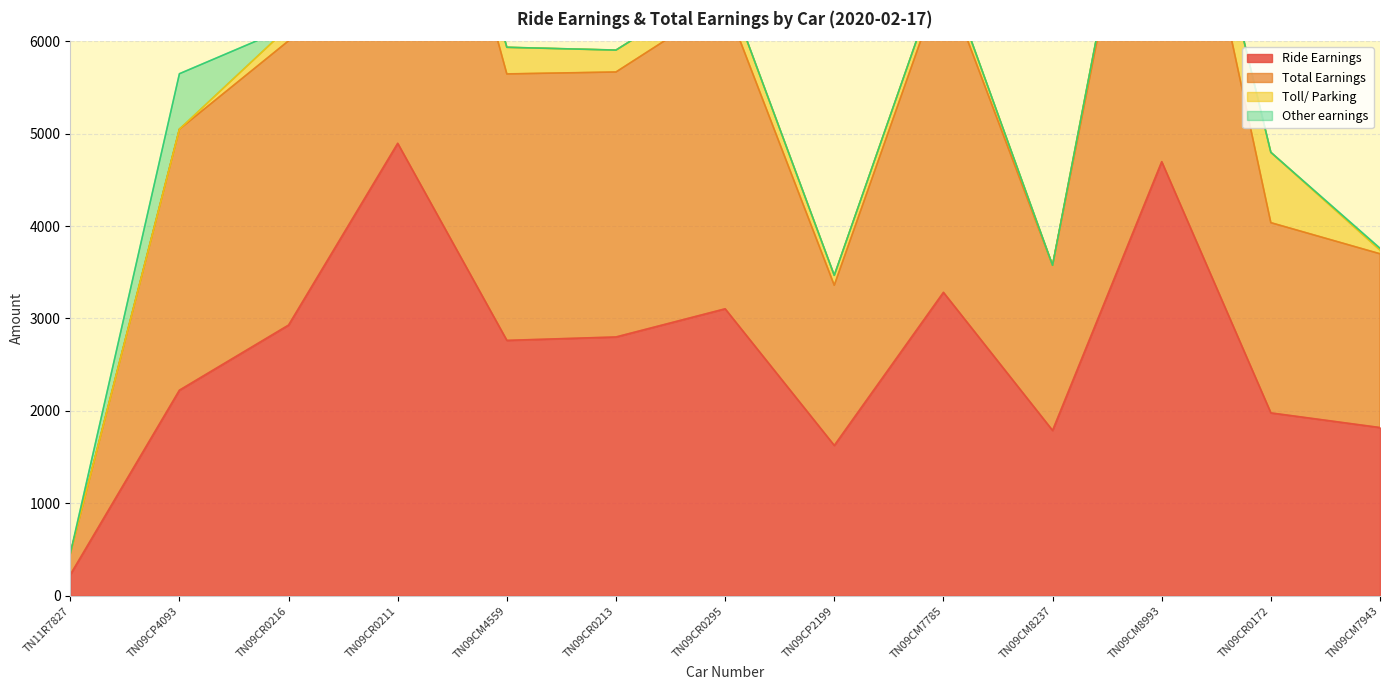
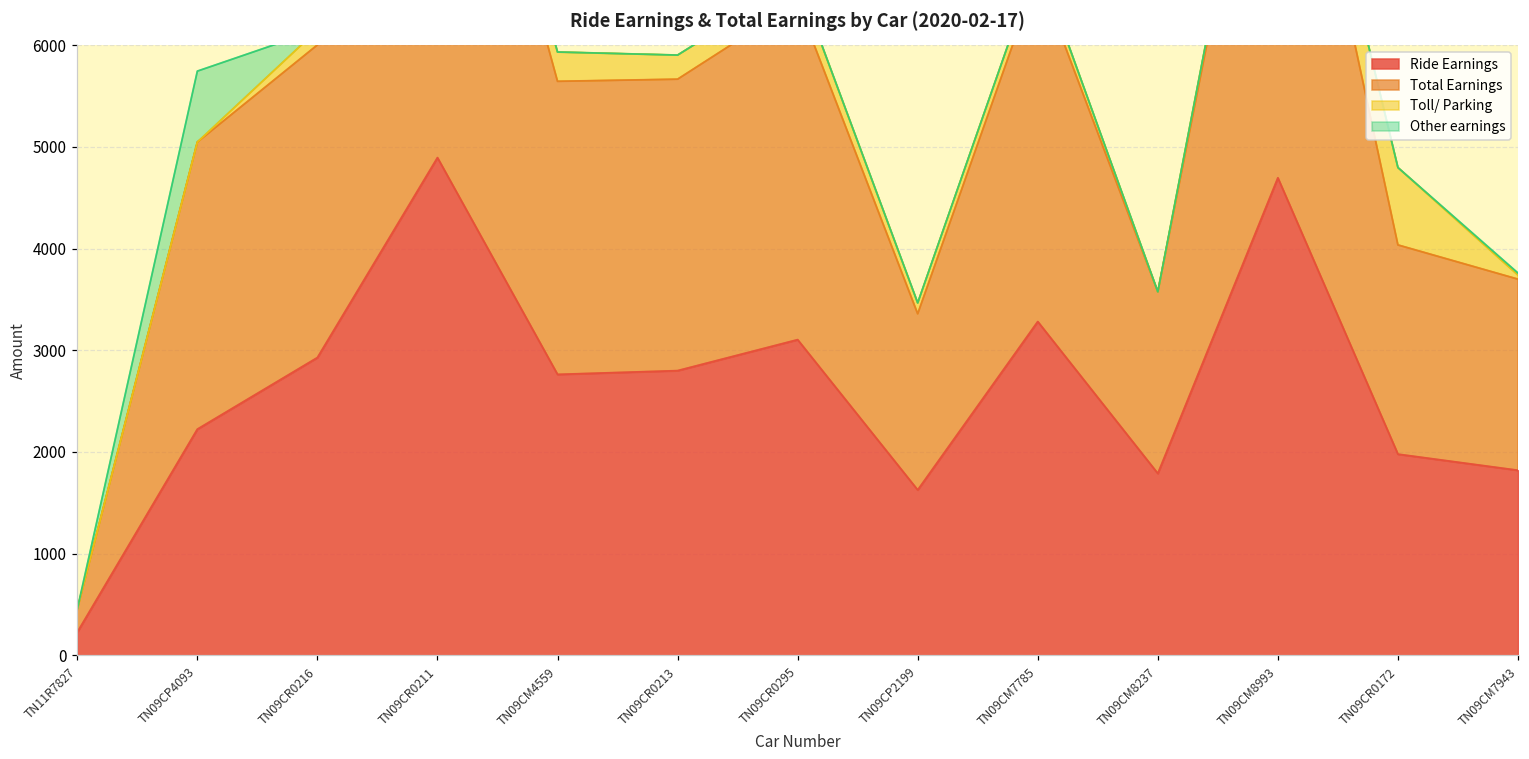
Other earnings, TN09CP4093: 600 -> 700
